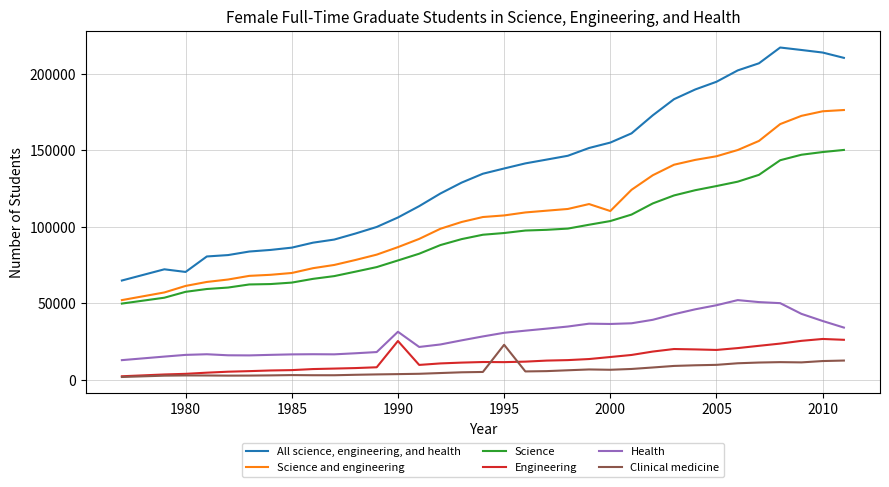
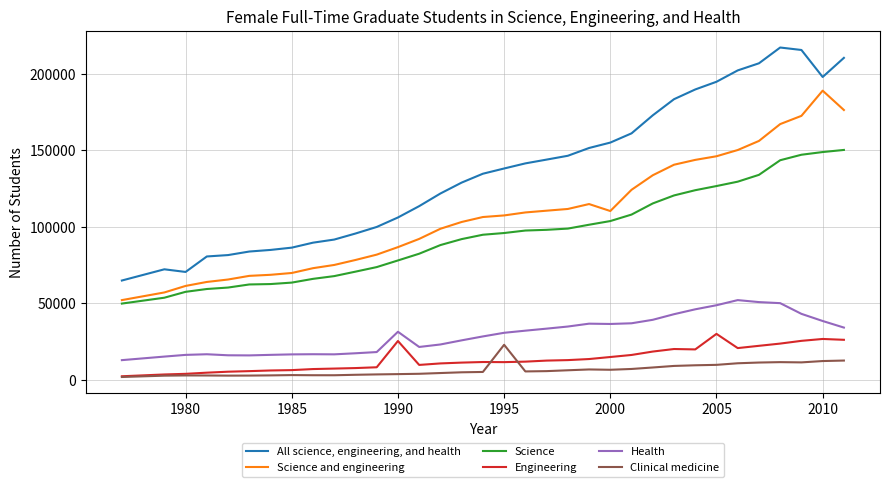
Engineering, 2005: 19000 -> 30000
All science, engineering, and health, 2010: 214000 -> 198000
Science and engineering, 2010: 175000 -> 189000
